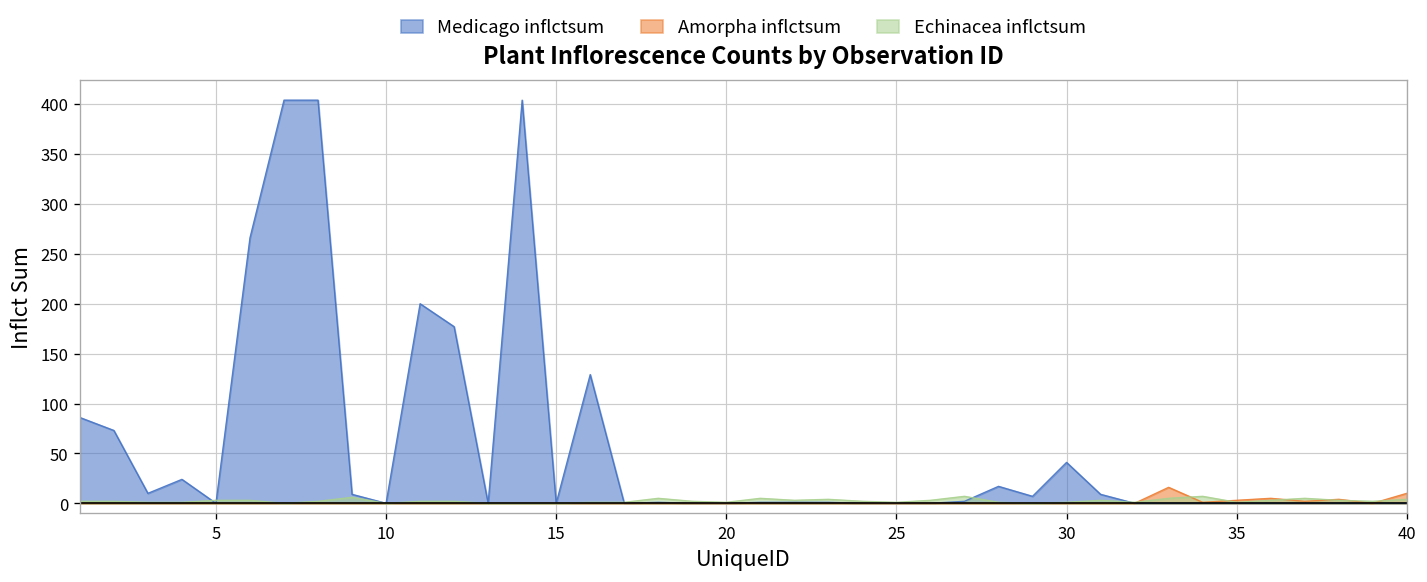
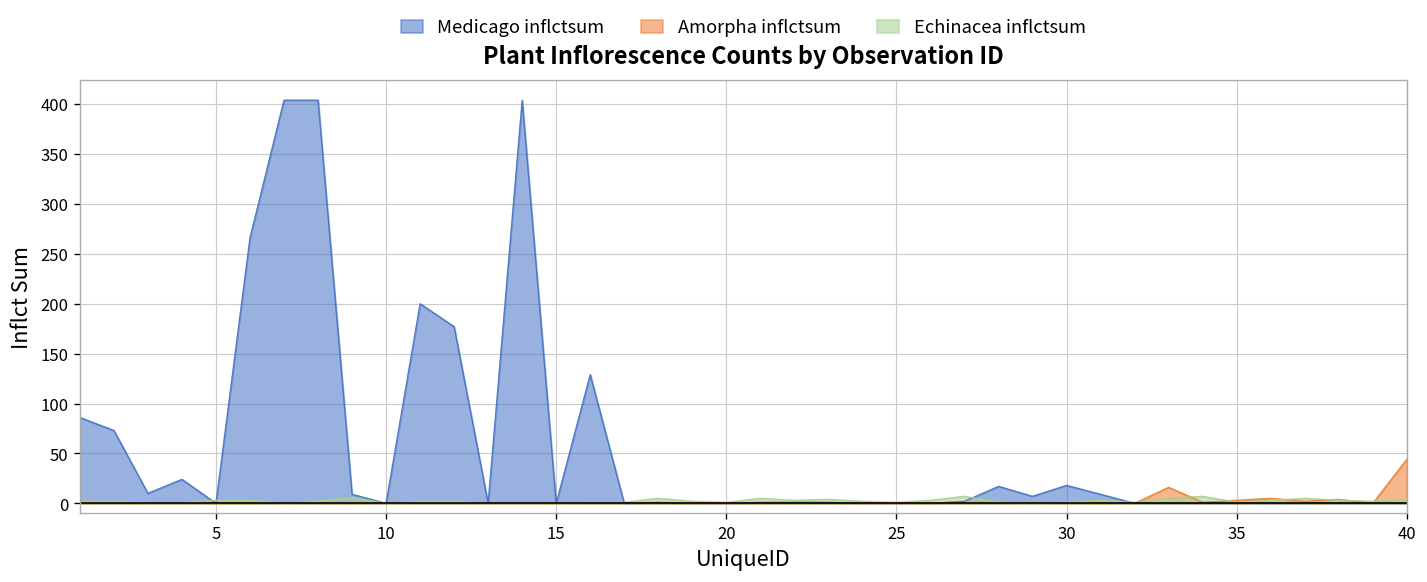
Medicago inflctsum, 30: 40 -> 20
Amorpha inflctsum, 40: 10 -> 40
